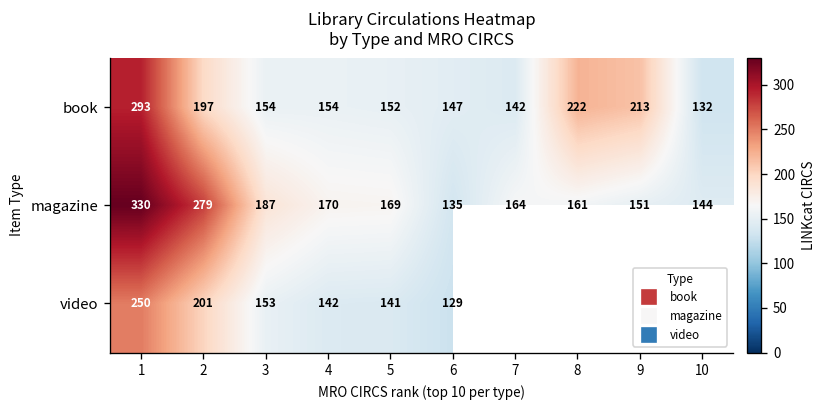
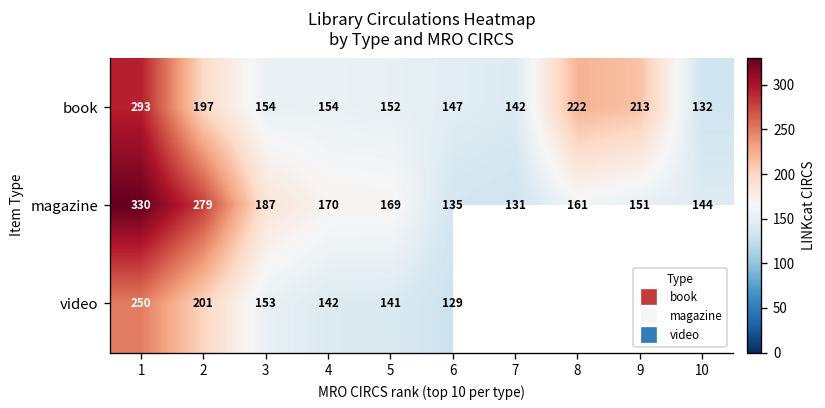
magazine, 7: 164 -> 131
